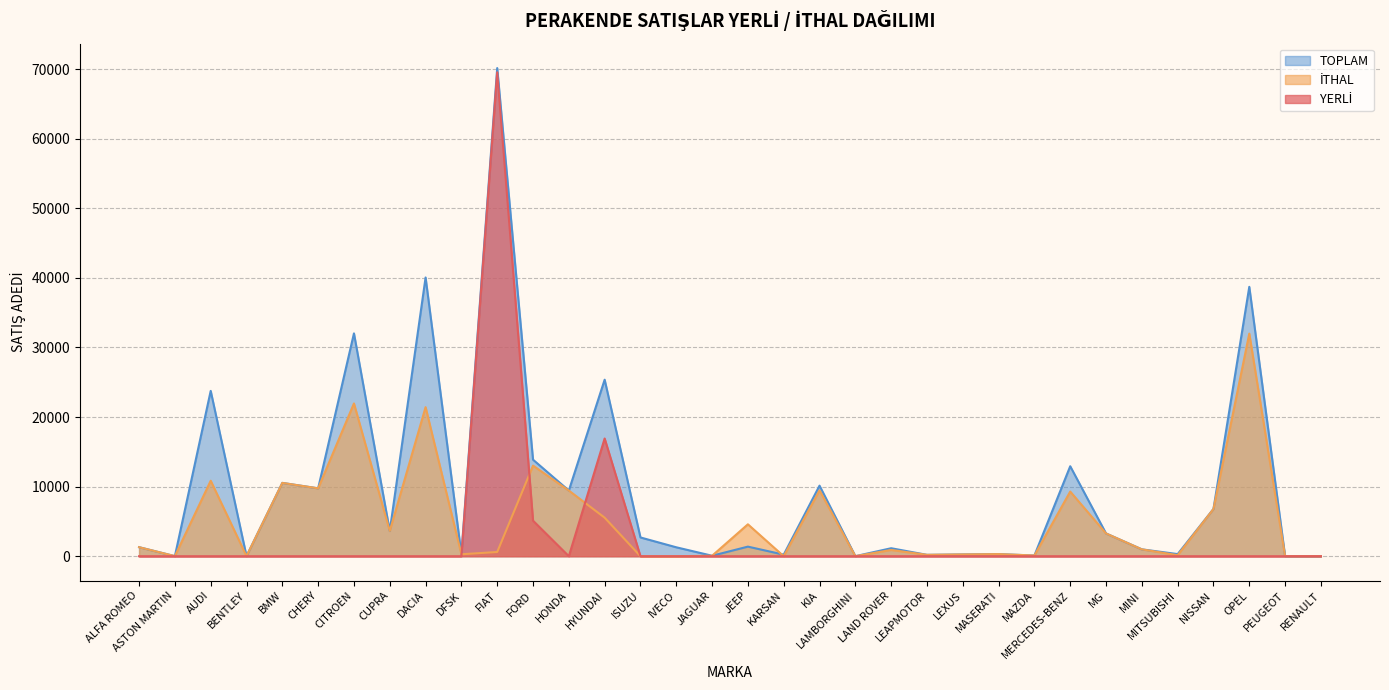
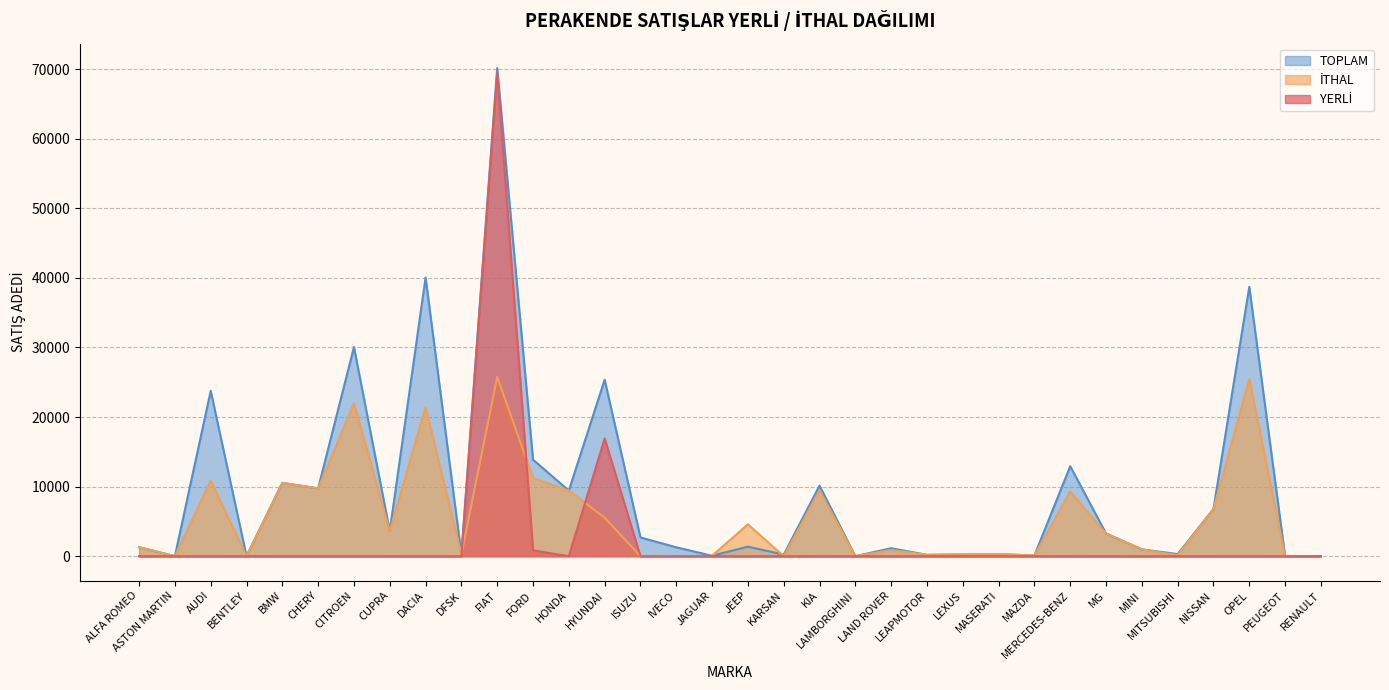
TOPLAM, CITROEN: 32000 -> 30000
İTHAL, FIAT: 1000 -> 26000
İTHAL, FORD: 13000 -> 11000
YERLİ, FORD: 5000 -> 1000
İTHAL, OPEL: 32000 -> 25000
